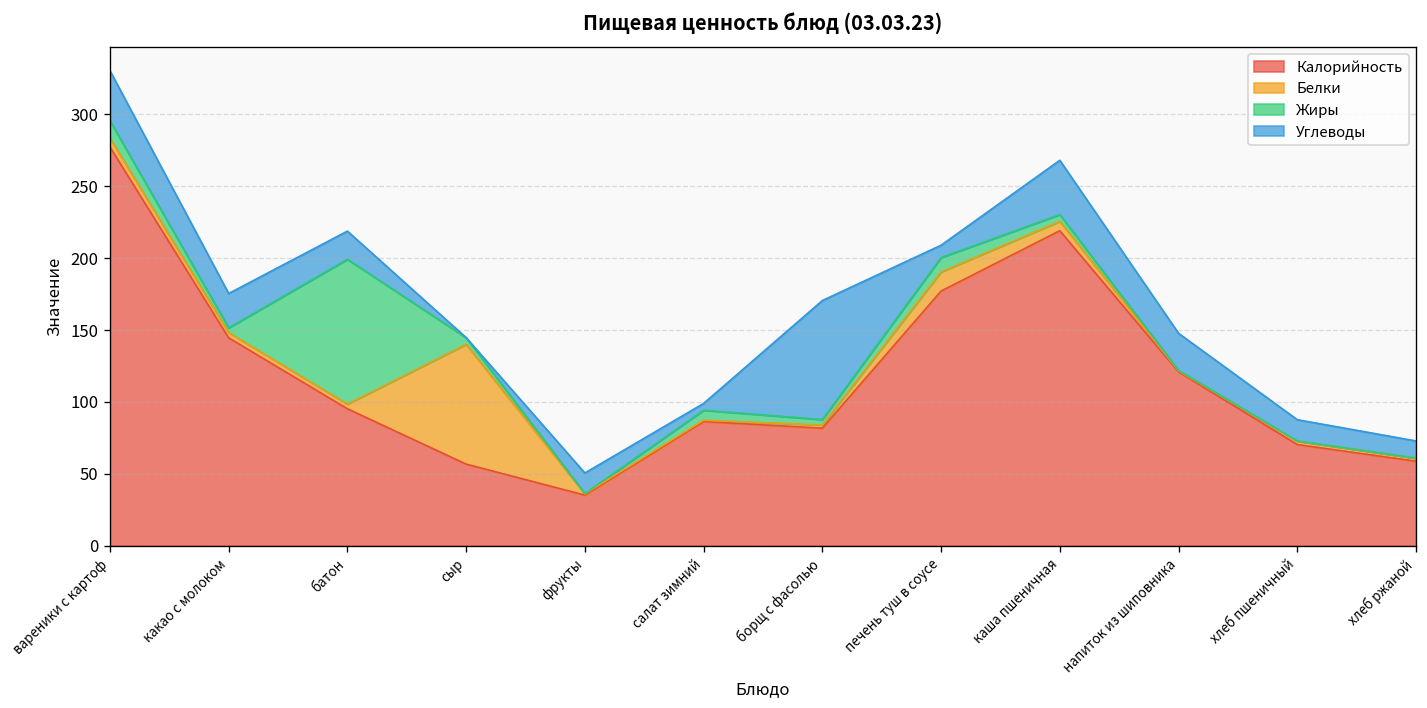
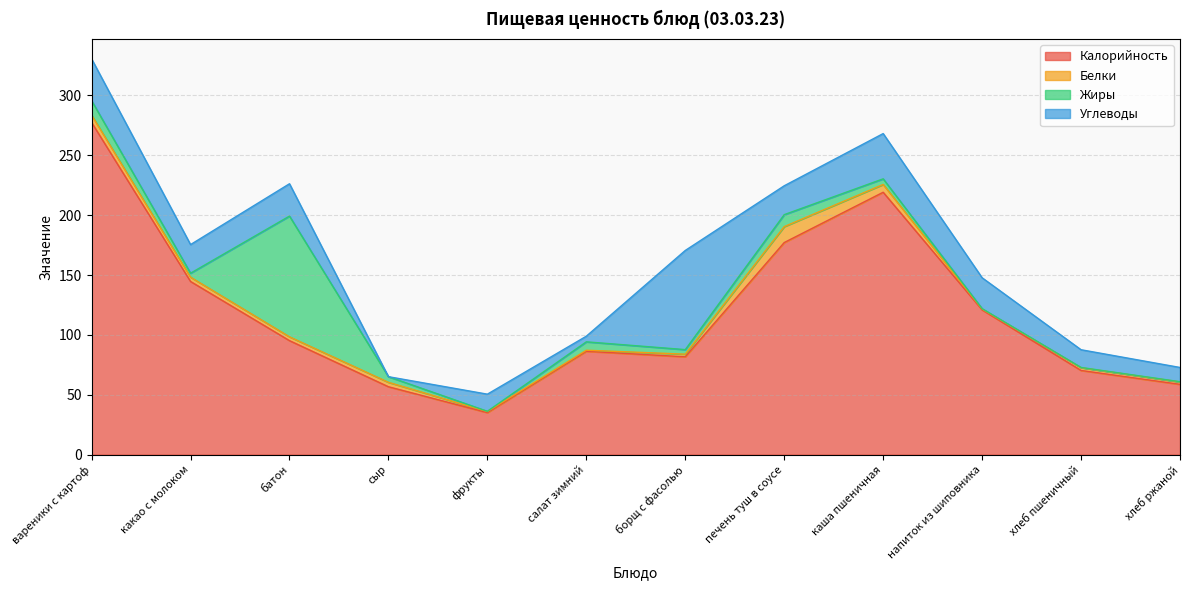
Углеводы, батон: 20 -> 27
Белки, сыр: 83 -> 4
Углеводы, печень туш в соусе: 9 -> 24
